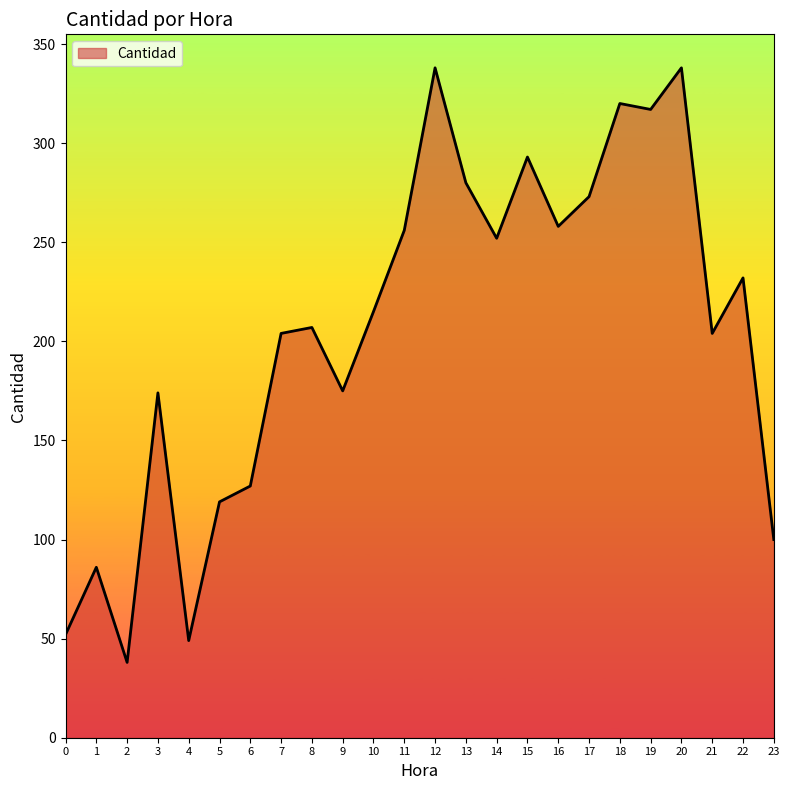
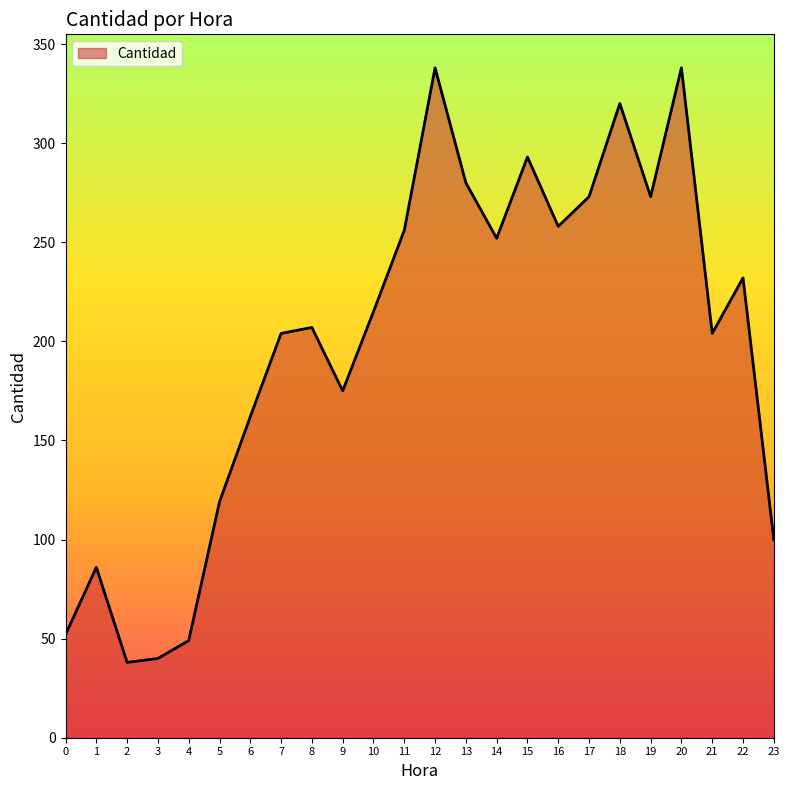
3: 174 -> 40
6: 127 -> 162
19: 317 -> 273
